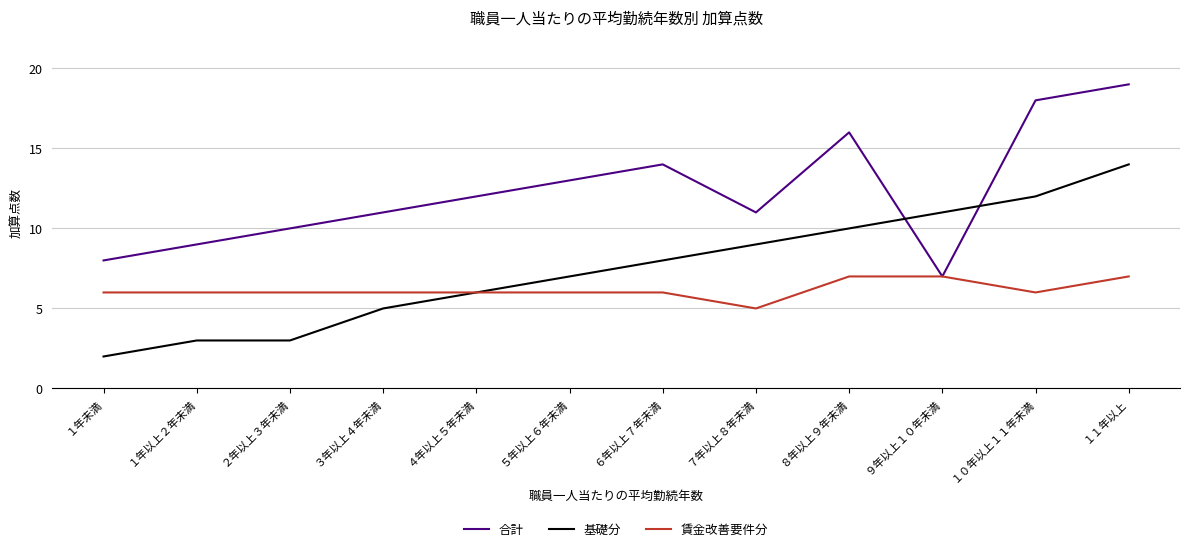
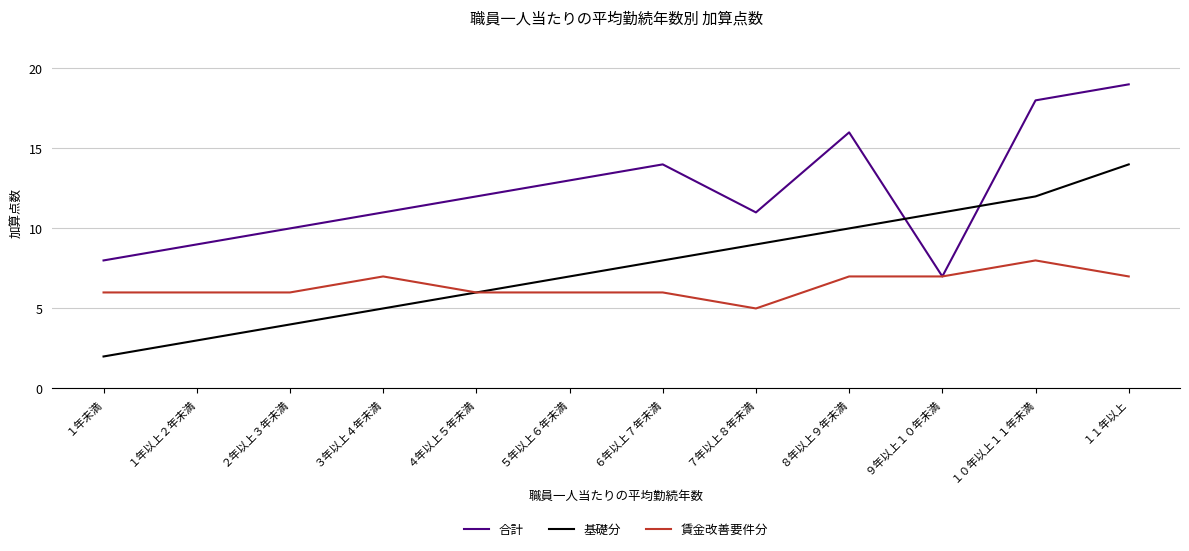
基礎分, ２年以上３年未満: 3 -> 4
賃金改善要件分, ３年以上４年未満: 6 -> 7
賃金改善要件分, １０年以上１１年未満: 6 -> 8
